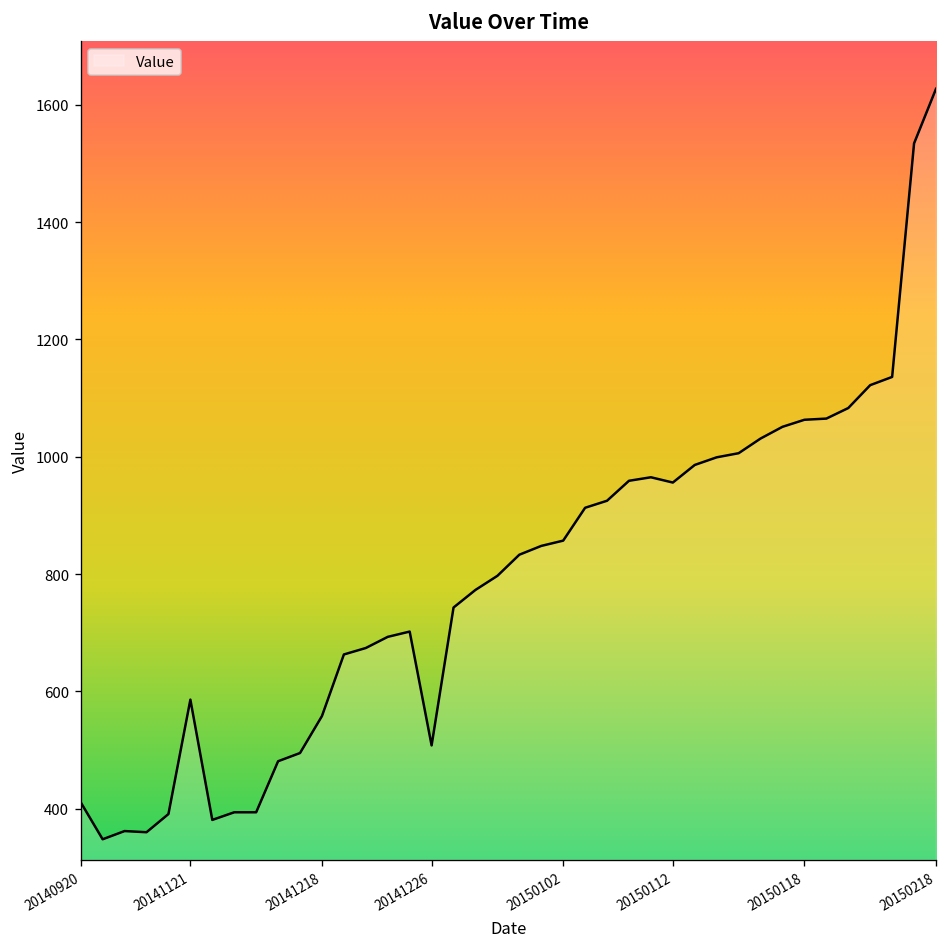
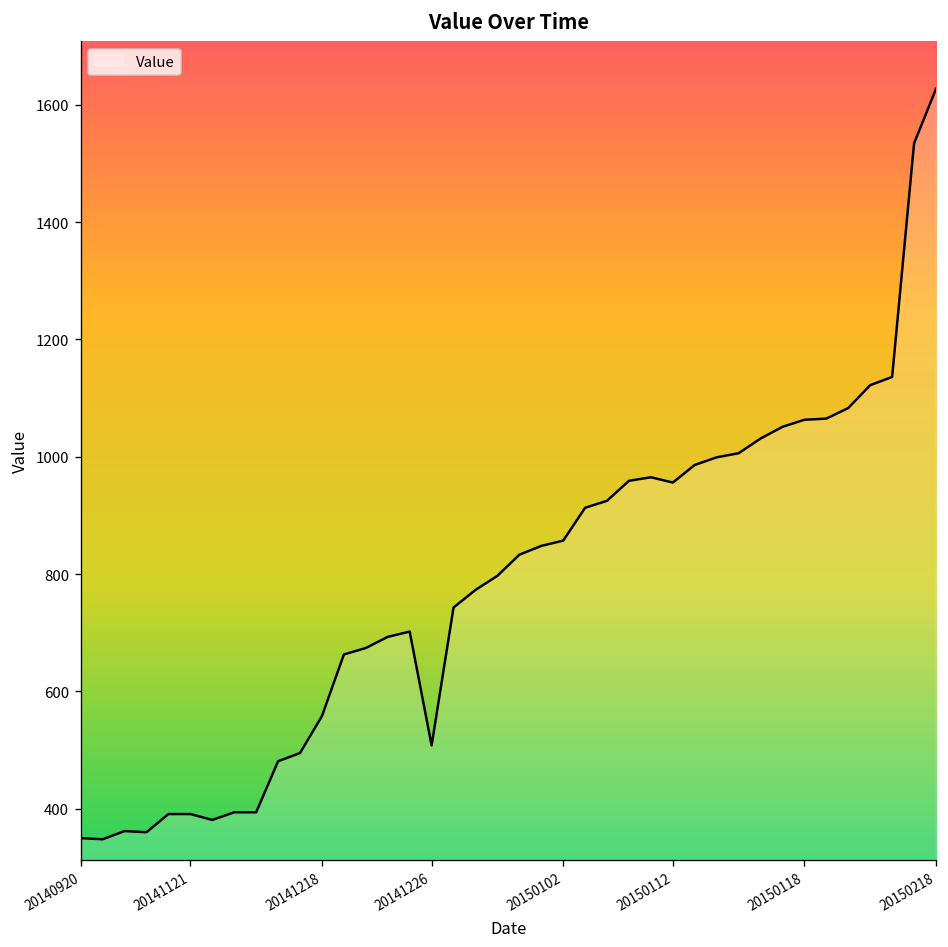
20140920: 410 -> 350
20141121: 590 -> 390
